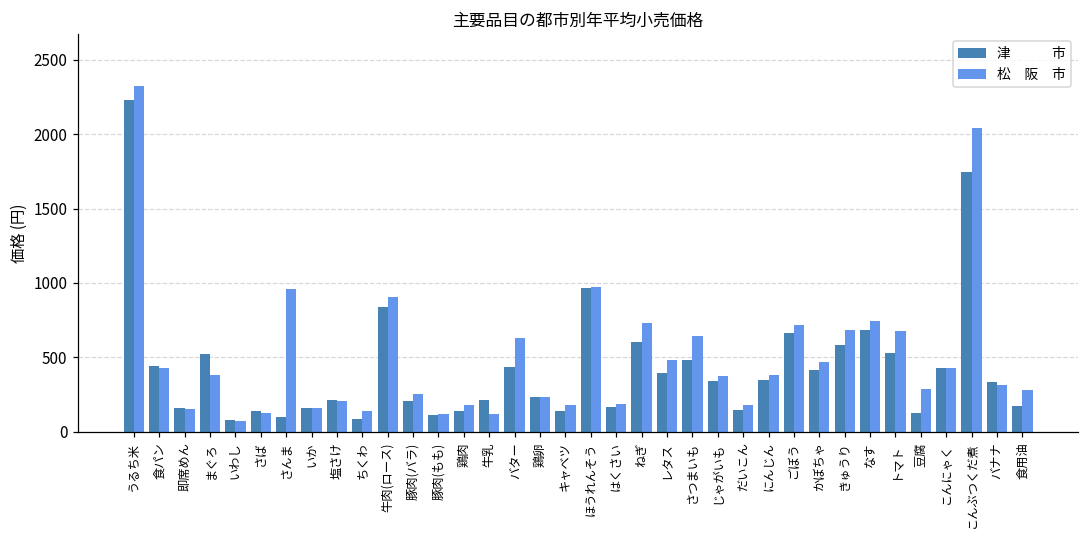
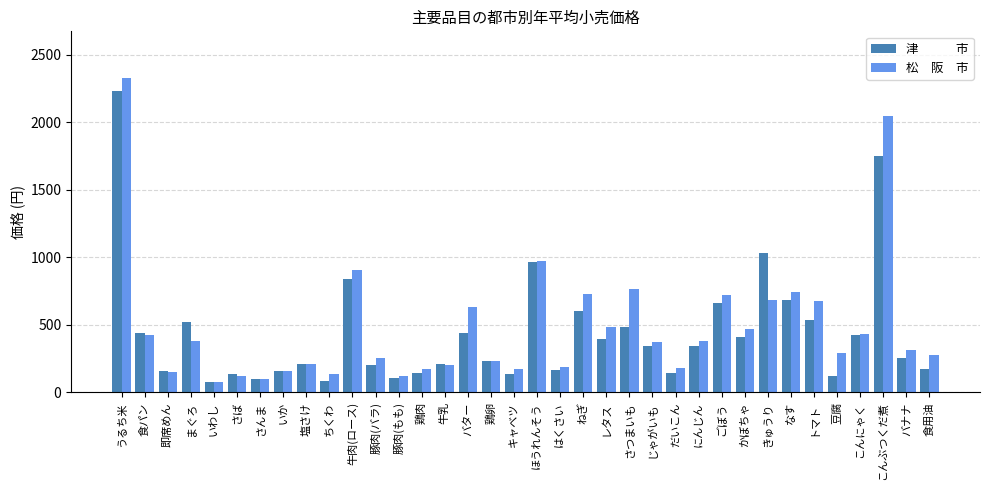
松 阪 市, さんま: 960 -> 100
松 阪 市, 牛乳: 120 -> 210
松 阪 市, さつまいも: 640 -> 760
津 市, きゅうり: 580 -> 1030
津 市, バナナ: 330 -> 260
